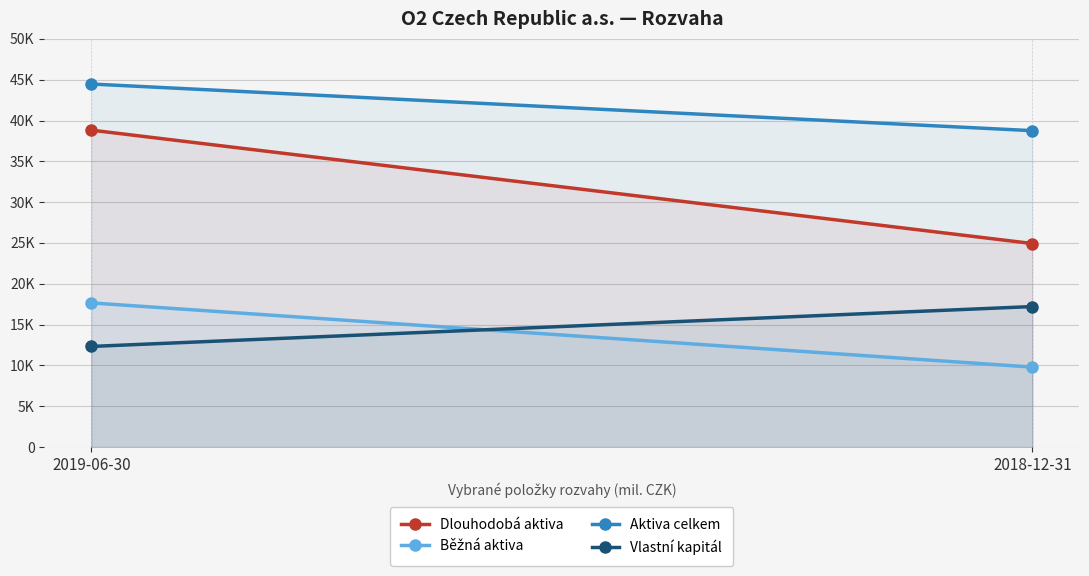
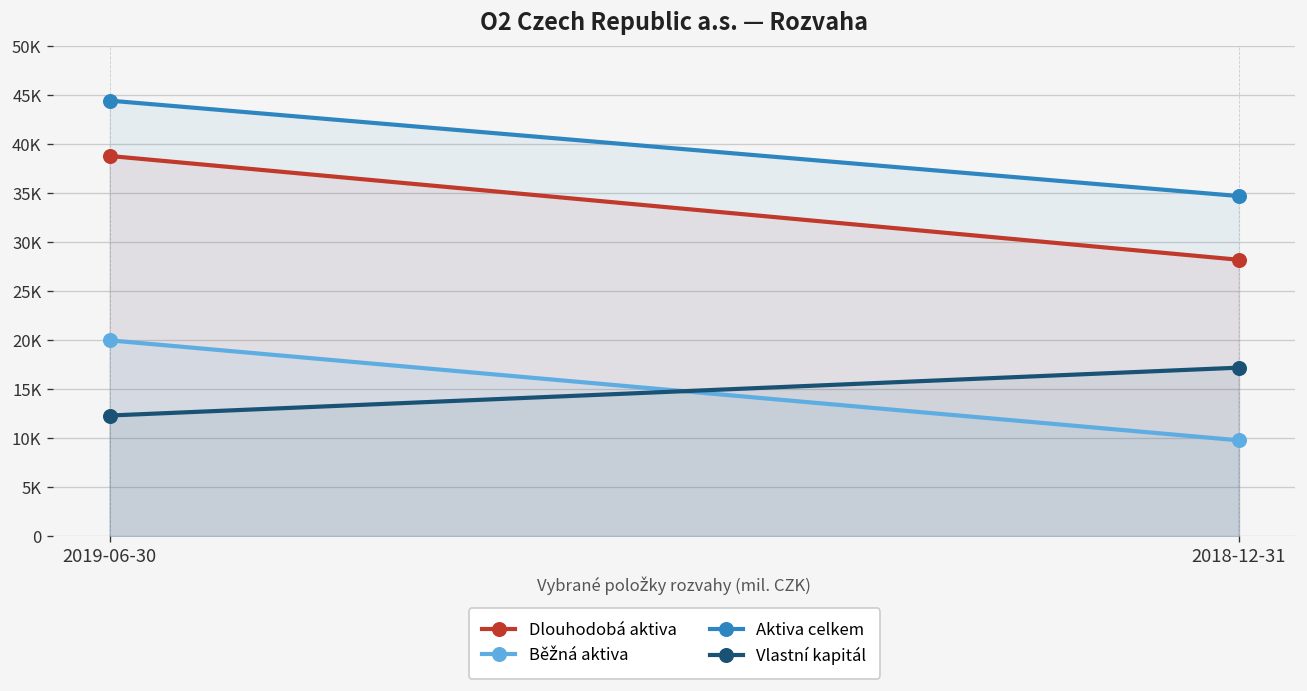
Běžná aktiva, 2019-06-30: 18000 -> 20000
Dlouhodobá aktiva, 2018-12-31: 25000 -> 28000
Aktiva celkem, 2018-12-31: 39000 -> 35000
